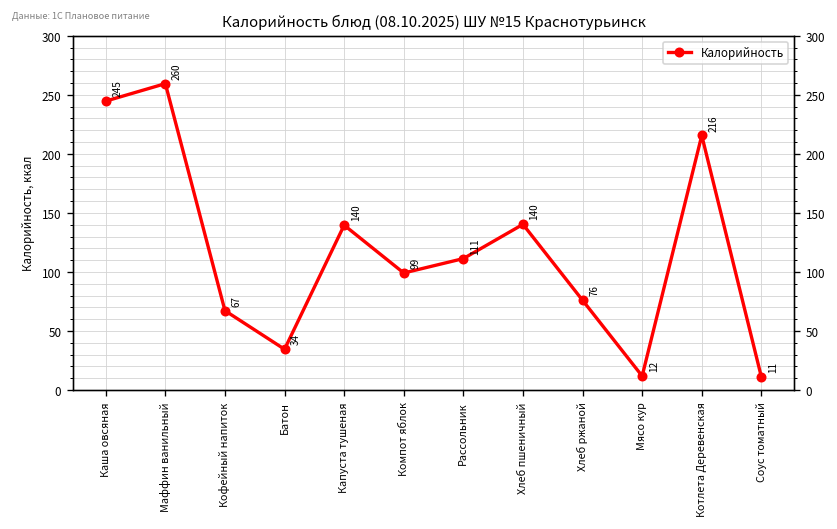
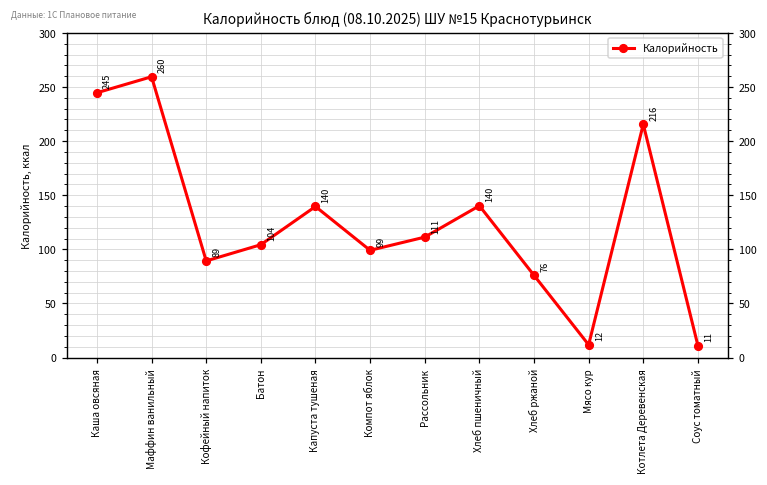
Кофейный напиток: 67 -> 89
Батон: 34 -> 104
